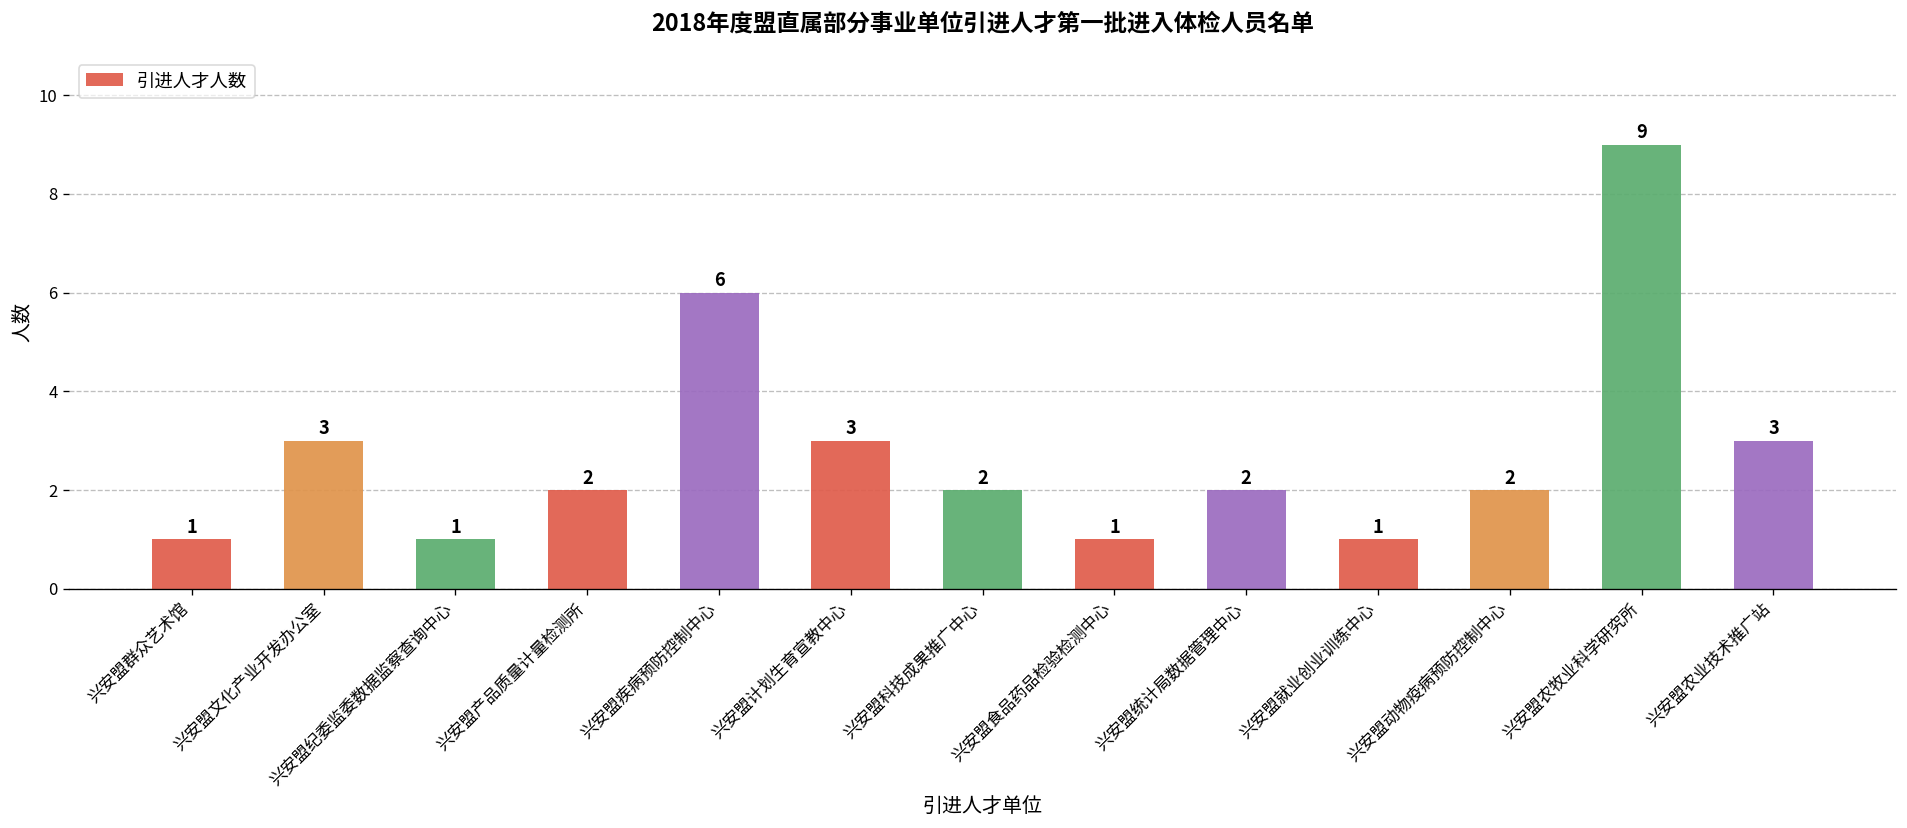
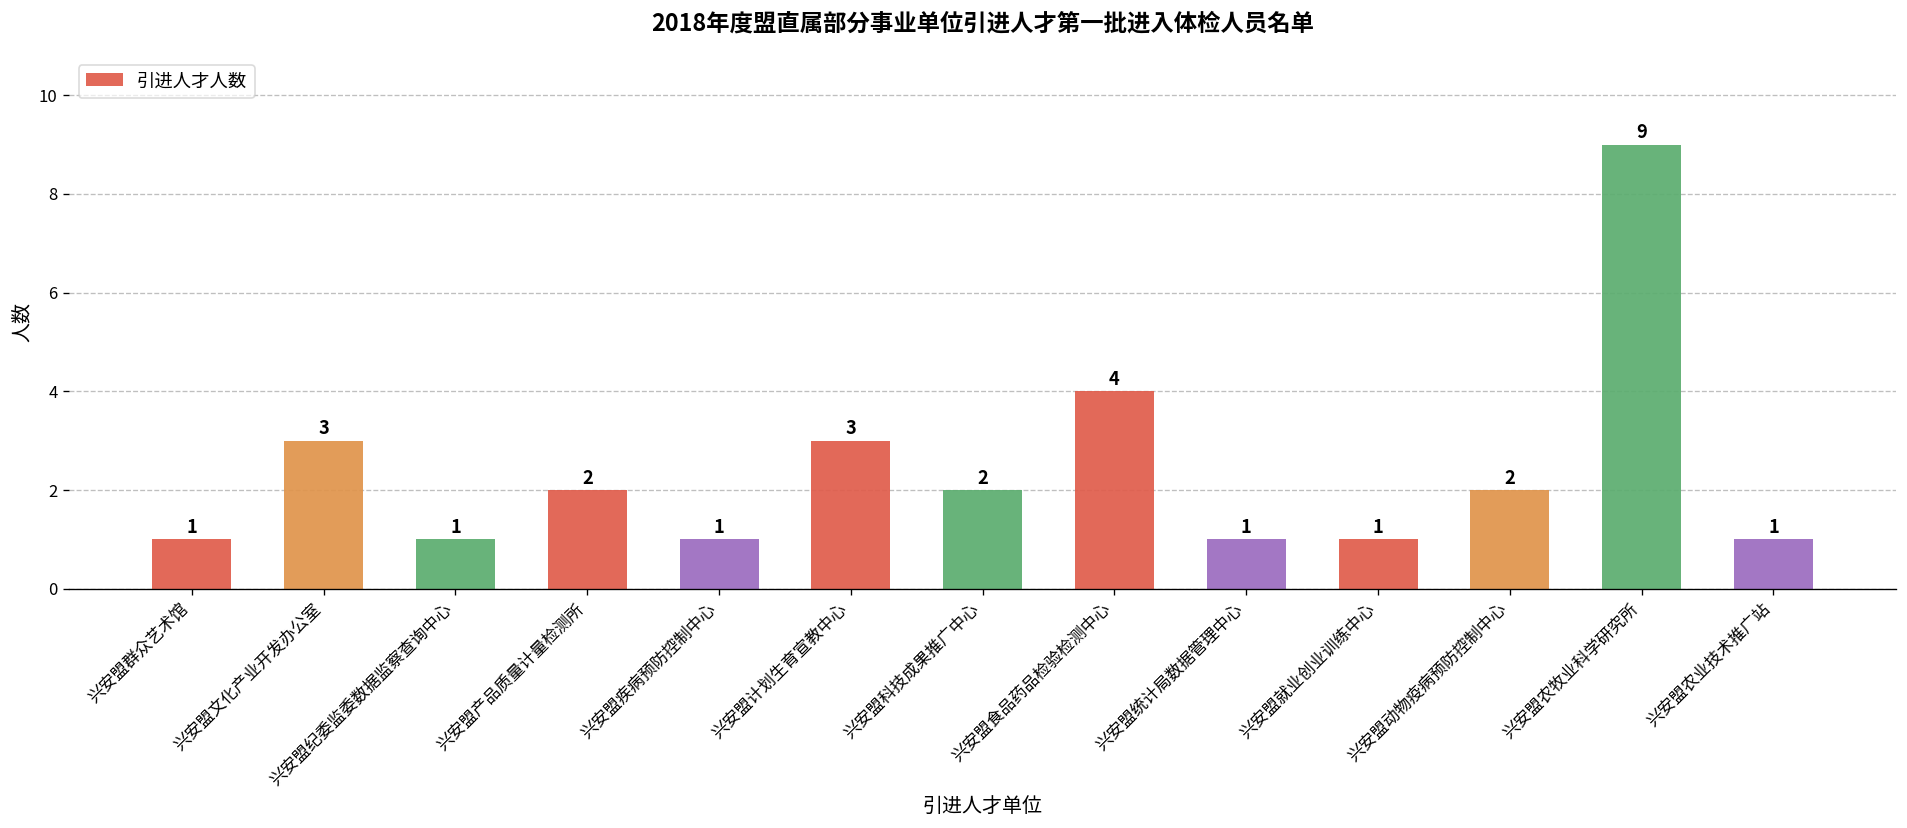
兴安盟疾病预防控制中心: 6 -> 1
兴安盟食品药品检验检测中心: 1 -> 4
兴安盟统计局数据管理中心: 2 -> 1
兴安盟农业技术推广站: 3 -> 1
